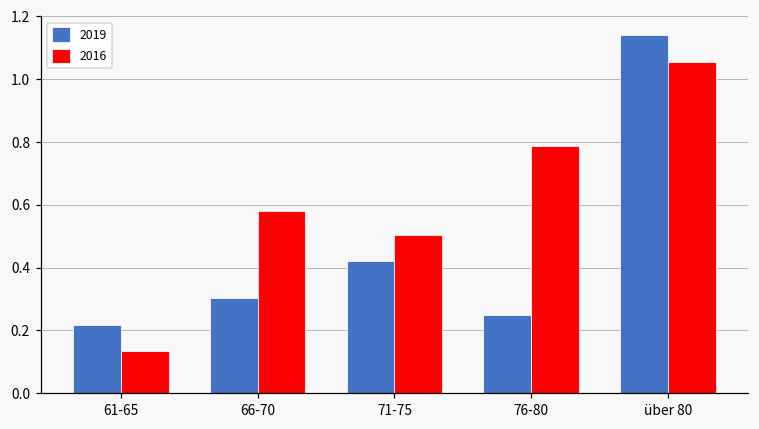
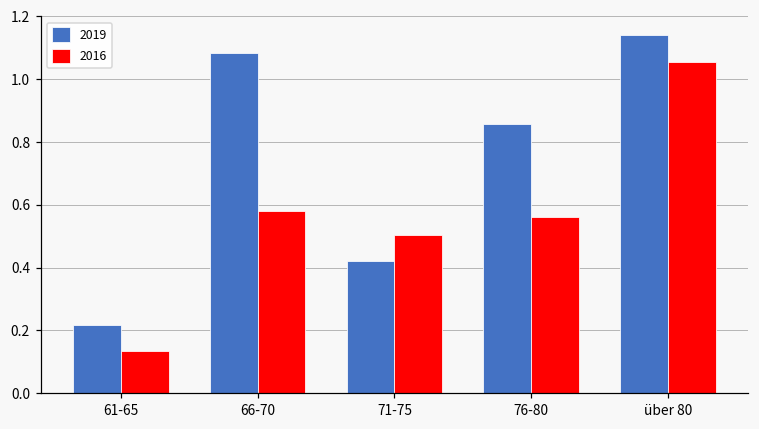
2019, 66-70: 0.30 -> 1.08
2019, 76-80: 0.25 -> 0.86
2016, 76-80: 0.79 -> 0.56
